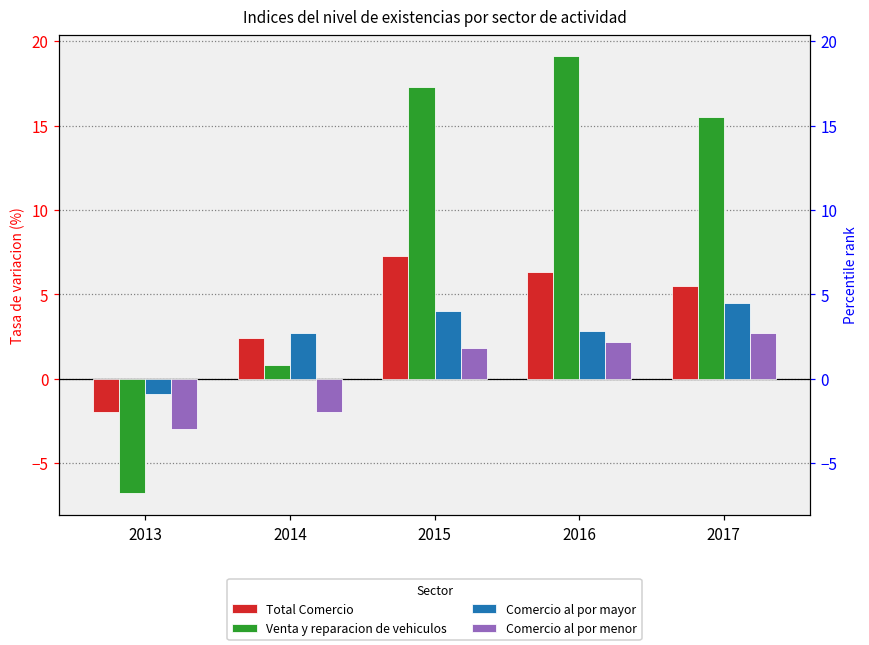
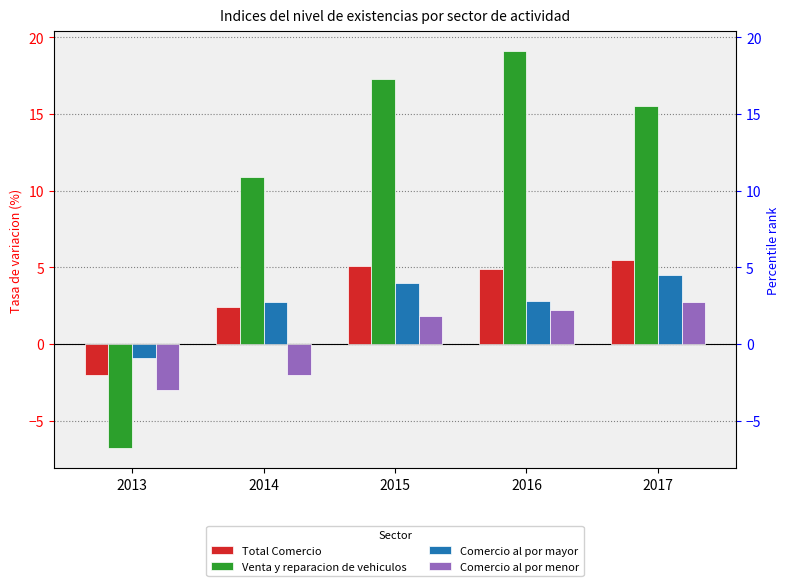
Venta y reparacion de vehiculos, 2014: 0.8 -> 10.9
Total Comercio, 2015: 7.3 -> 5.1
Total Comercio, 2016: 6.3 -> 4.9
